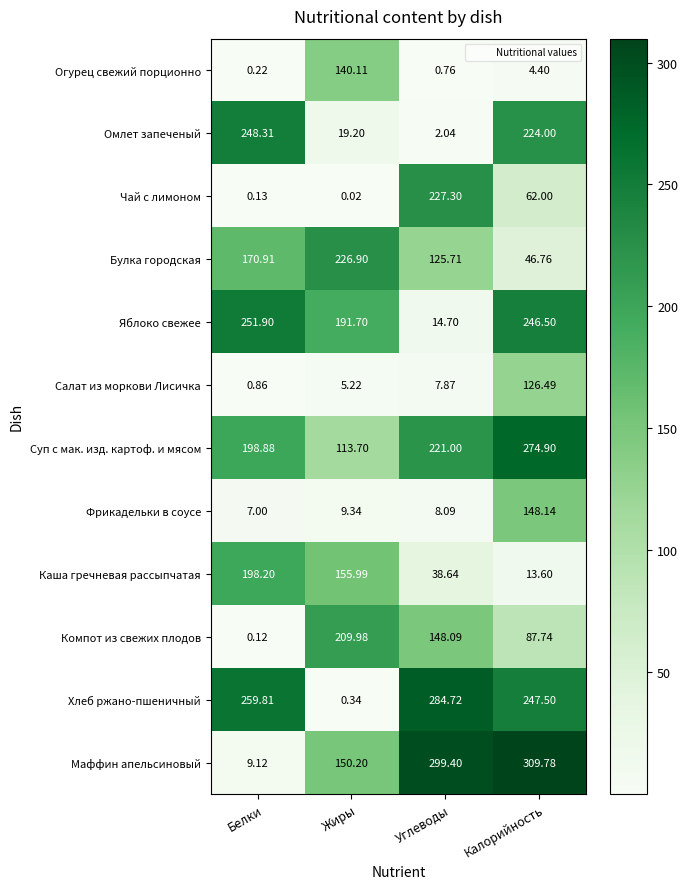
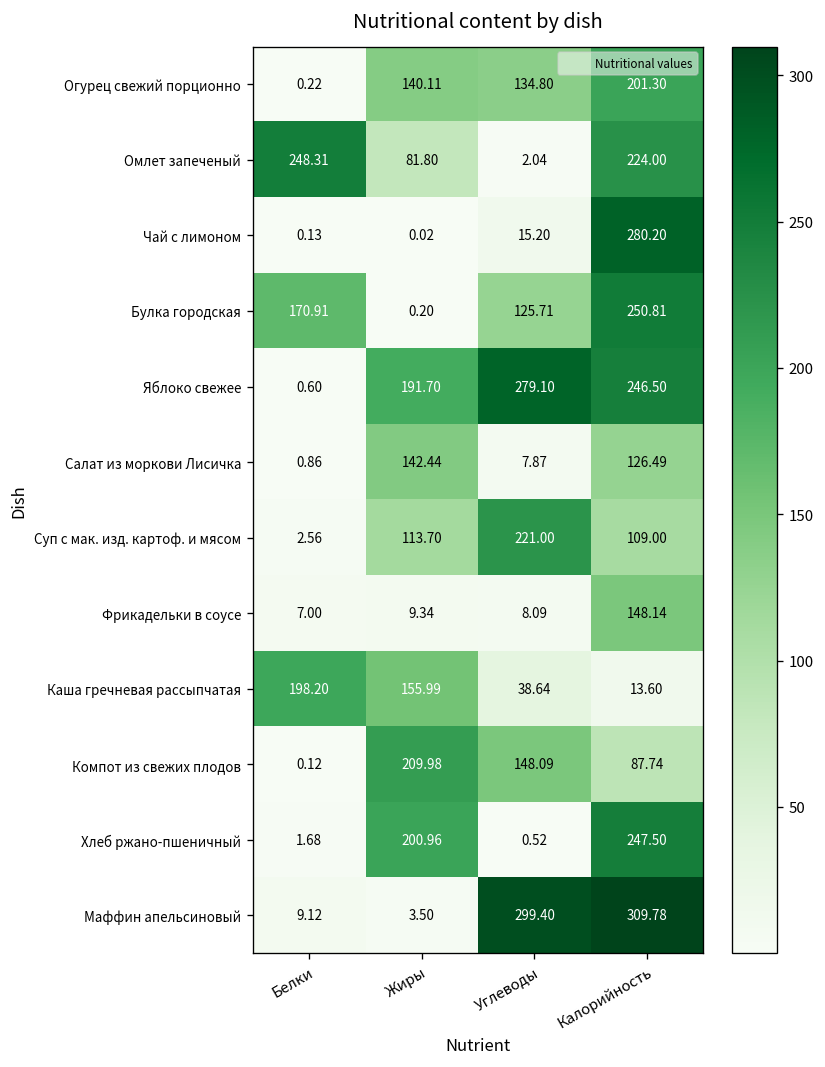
Огурец свежий порционно, Углеводы: 0.76 -> 134.80
Огурец свежий порционно, Калорийность: 4.40 -> 201.30
Омлет запеченый, Жиры: 19.20 -> 81.80
Чай с лимоном, Углеводы: 227.30 -> 15.20
Чай с лимоном, Калорийность: 62.00 -> 280.20
Булка городская, Жиры: 226.90 -> 0.20
Булка городская, Калорийность: 46.76 -> 250.81
Яблоко свежее, Белки: 251.90 -> 0.60
Яблоко свежее, Углеводы: 14.70 -> 279.10
Салат из моркови Лисичка, Жиры: 5.22 -> 142.44
Суп с мак. изд. картоф. и мясом, Белки: 198.88 -> 2.56
Суп с мак. изд. картоф. и мясом, Калорийность: 274.90 -> 109.00
Хлеб ржано-пшеничный, Белки: 259.81 -> 1.68
Хлеб ржано-пшеничный, Жиры: 0.34 -> 200.96
Хлеб ржано-пшеничный, Углеводы: 284.72 -> 0.52
Маффин апельсиновый, Жиры: 150.20 -> 3.50
